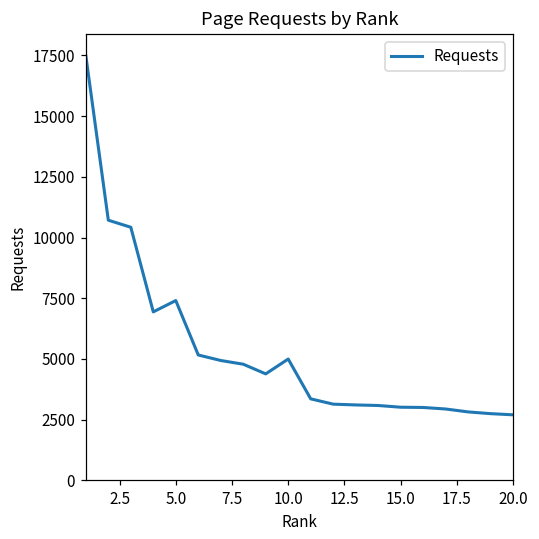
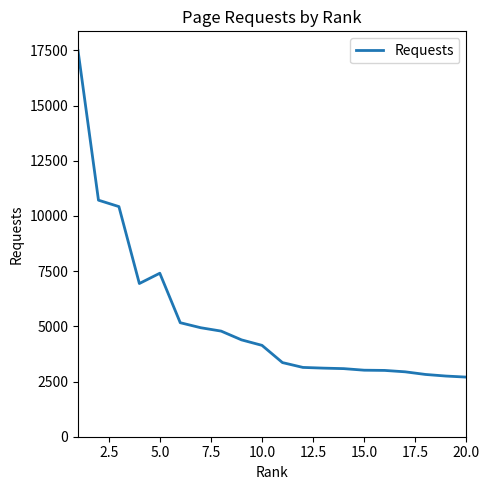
10.0: 5000 -> 4100
